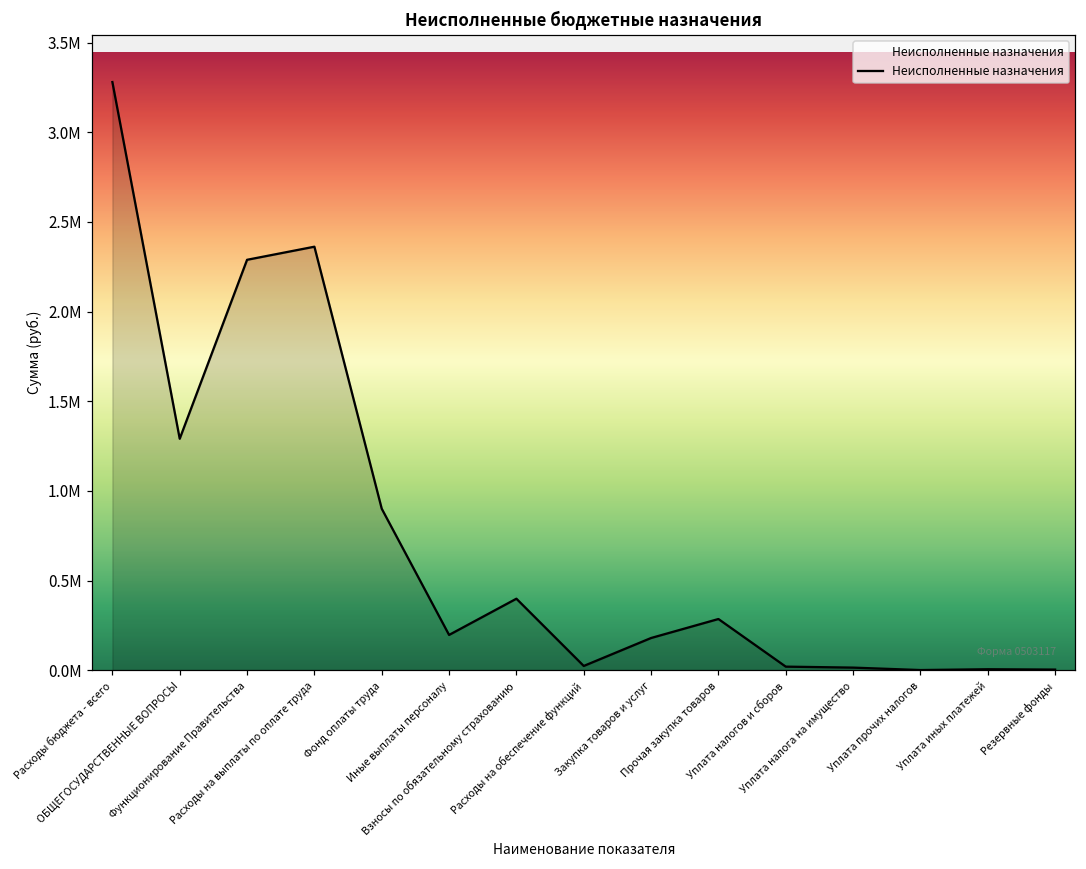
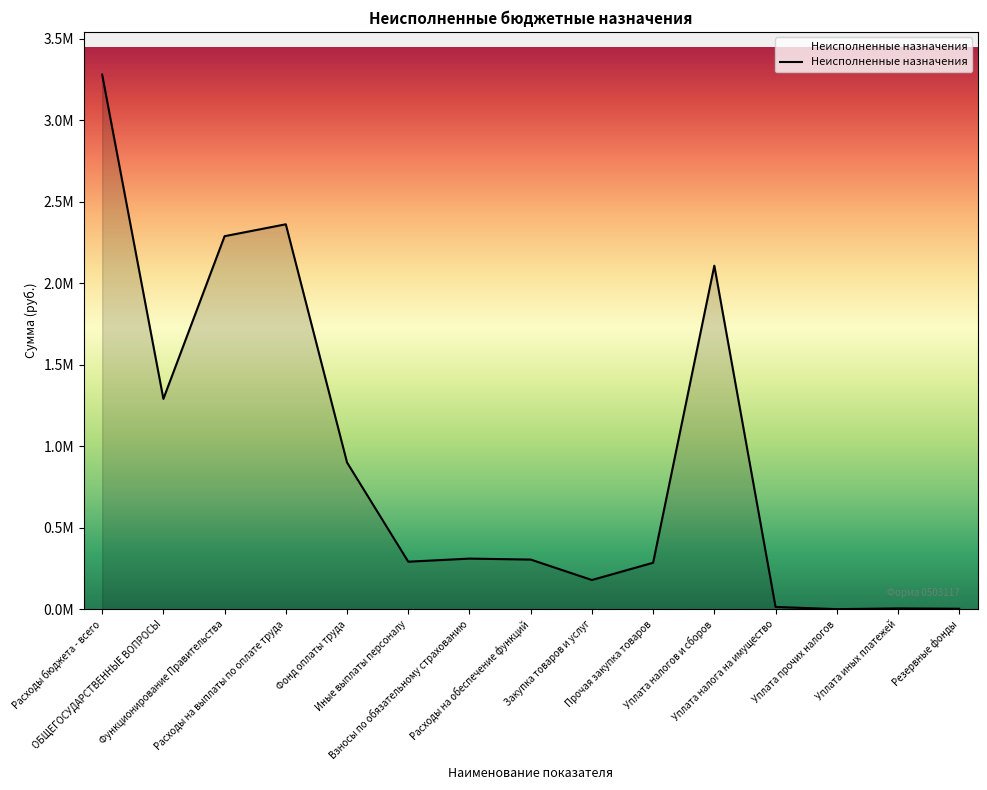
Иные выплаты персоналу: 200000 -> 290000
Взносы по обязательному страхованию: 400000 -> 310000
Расходы на обеспечение функций: 20000 -> 300000
Уплата налогов и сборов: 20000 -> 2110000
